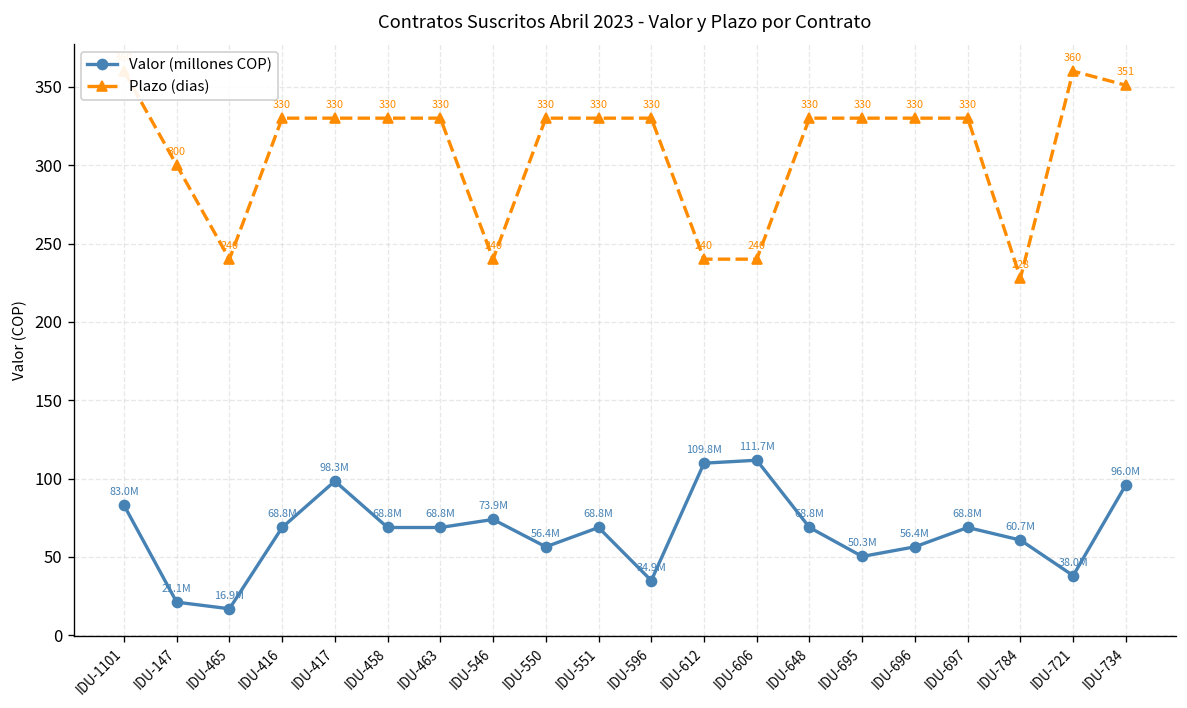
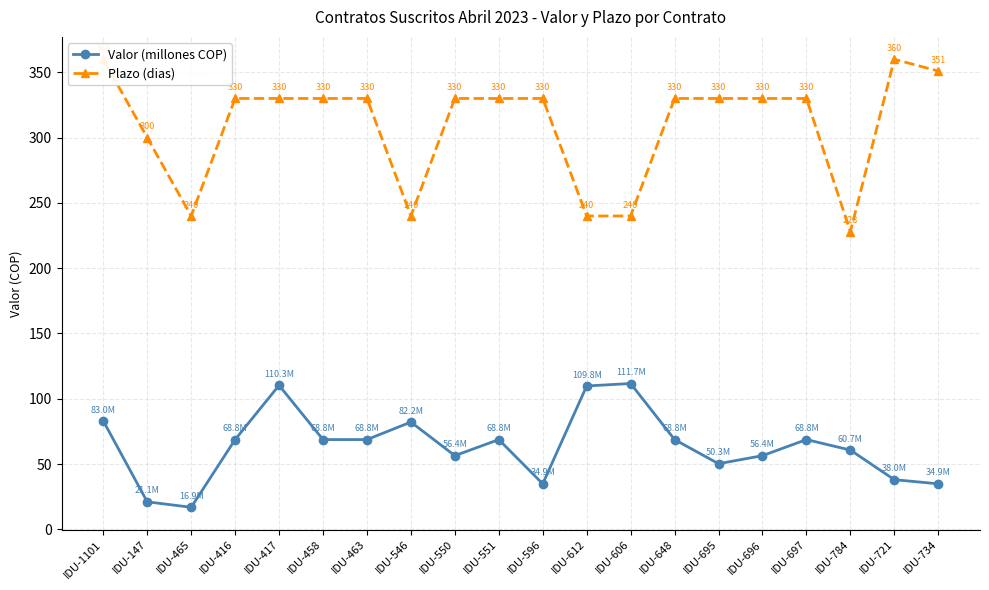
Valor (millones COP), IDU-417: 98.3M -> 110.3M
Valor (millones COP), IDU-546: 73.9M -> 82.2M
Valor (millones COP), IDU-734: 96.0M -> 34.9M
